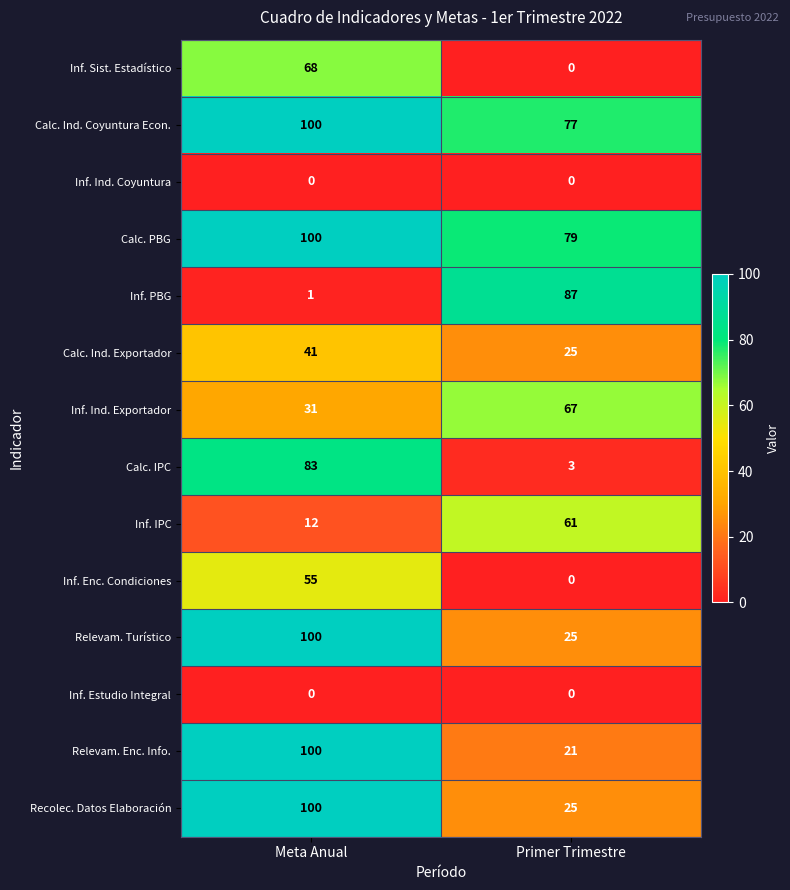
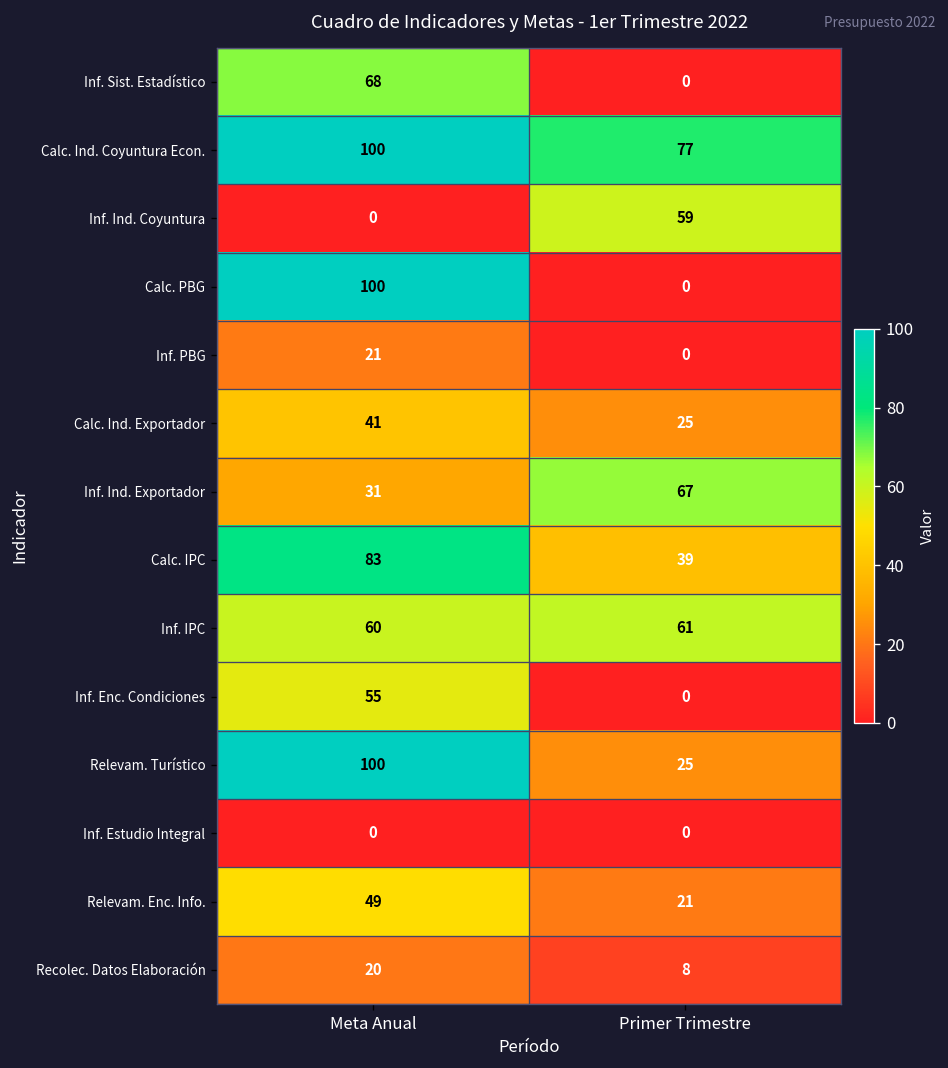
Inf. Ind. Coyuntura, Primer Trimestre: 0 -> 59
Calc. PBG, Primer Trimestre: 79 -> 0
Inf. PBG, Meta Anual: 1 -> 21
Inf. PBG, Primer Trimestre: 87 -> 0
Calc. IPC, Primer Trimestre: 3 -> 39
Inf. IPC, Meta Anual: 12 -> 60
Relevam. Enc. Info., Meta Anual: 100 -> 49
Recolec. Datos Elaboración, Meta Anual: 100 -> 20
Recolec. Datos Elaboración, Primer Trimestre: 25 -> 8
